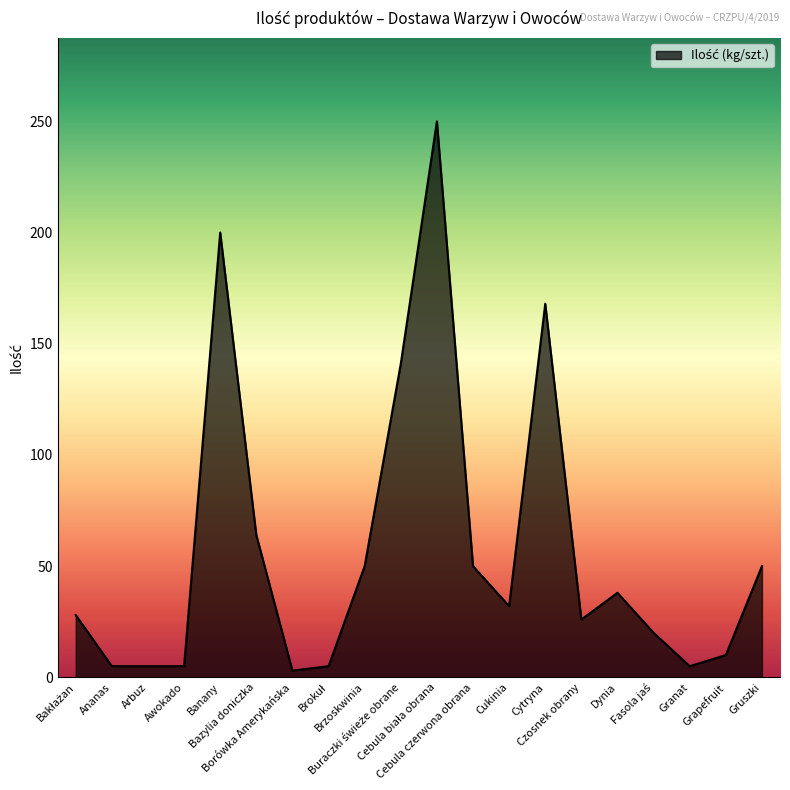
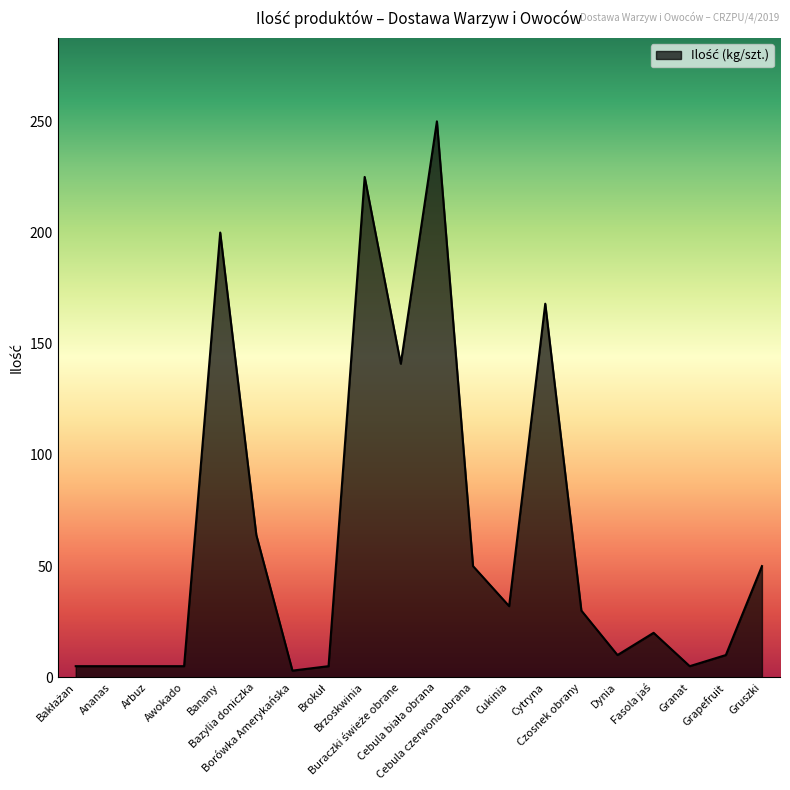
Bakłażan: 28 -> 5
Brzoskwinia: 50 -> 225
Czosnek obrany: 26 -> 30
Dynia: 38 -> 10
